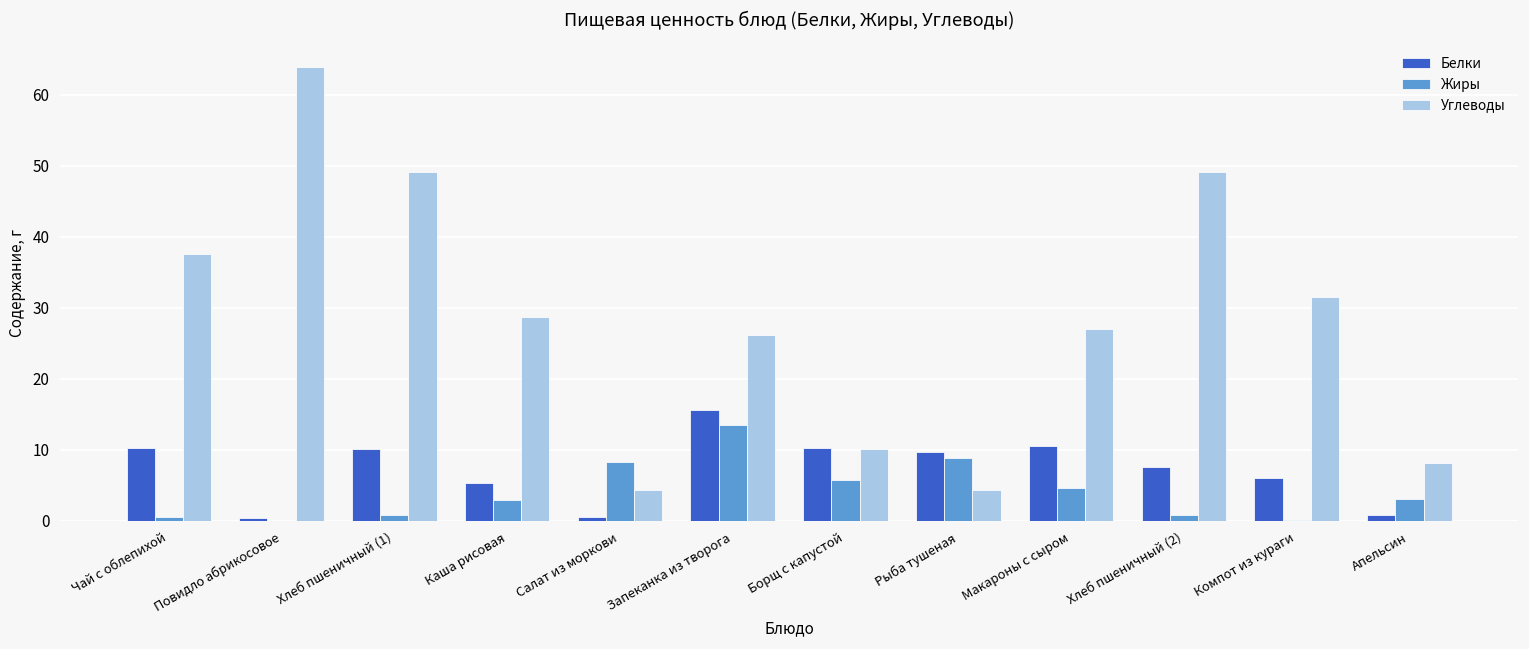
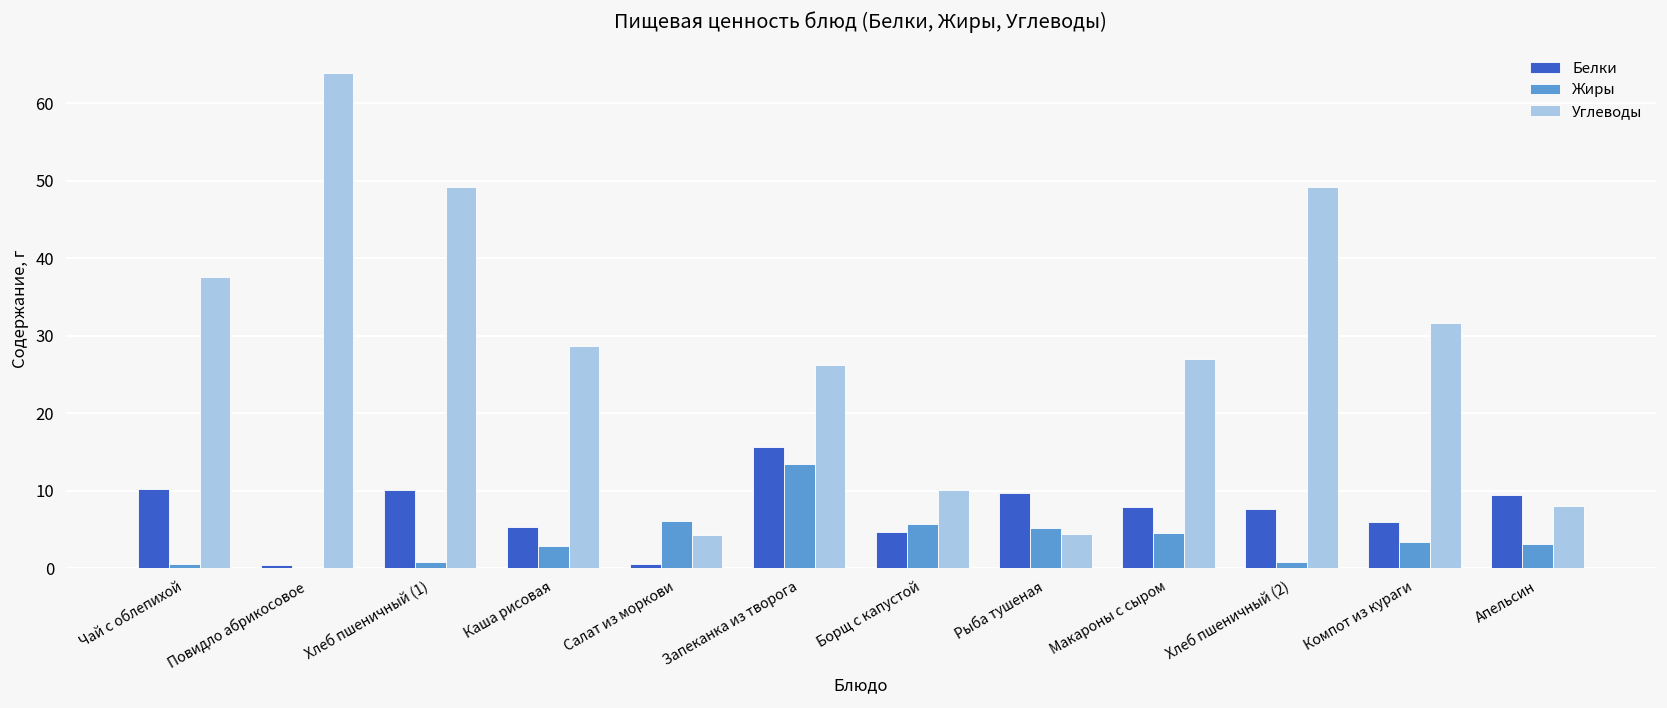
Жиры, Салат из моркови: 8 -> 6
Белки, Борщ с капустой: 10 -> 5
Жиры, Рыба тушеная: 9 -> 5
Белки, Макароны с сыром: 11 -> 8
Жиры, Компот из кураги: 0 -> 3
Белки, Апельсин: 1 -> 9
